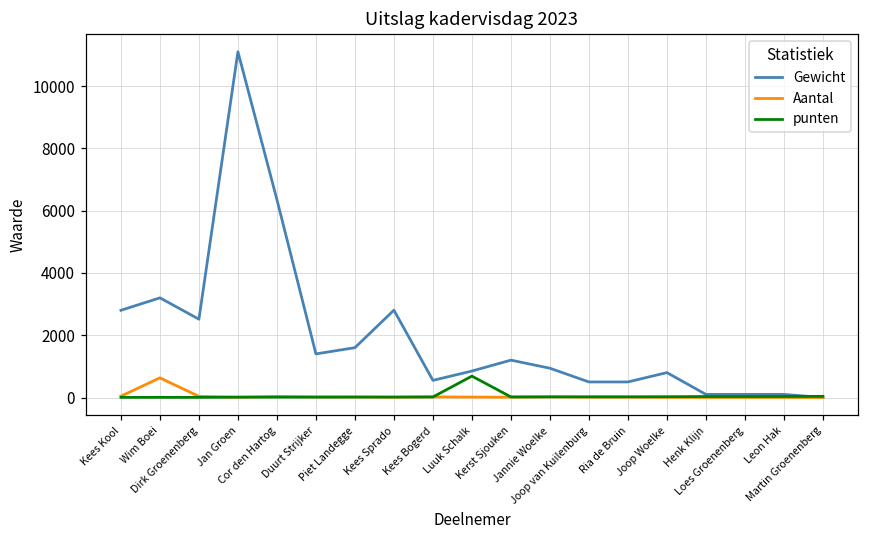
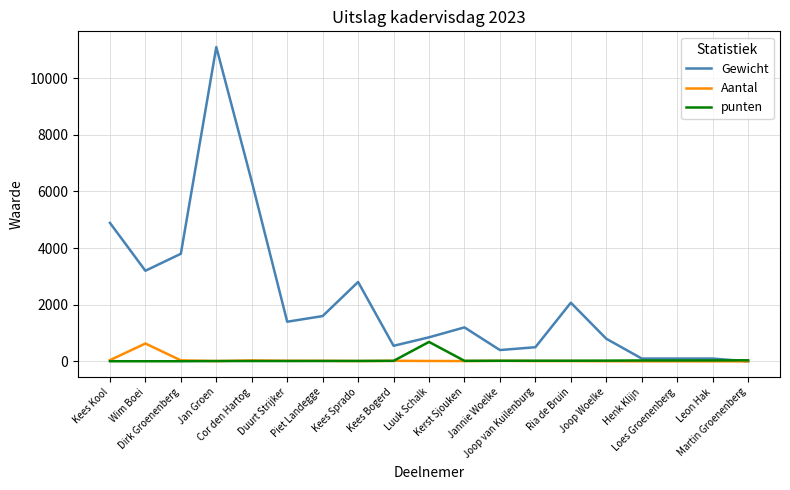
Gewicht, Kees Kool: 2800 -> 4900
Gewicht, Dirk Groenenberg: 2500 -> 3800
Gewicht, Jannie Woelke: 900 -> 400
Gewicht, Ria de Bruin: 500 -> 2100
